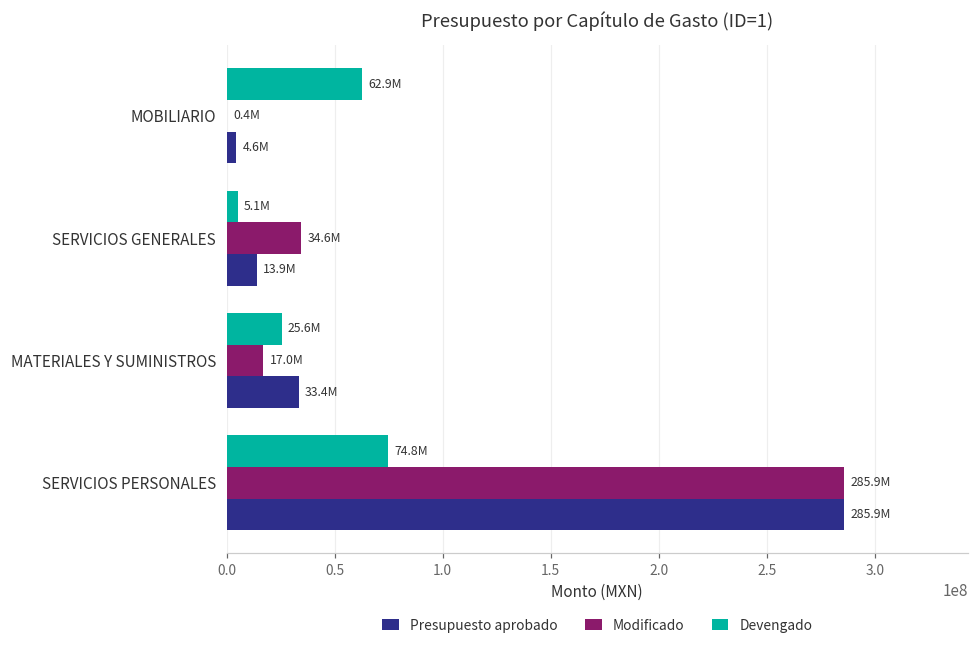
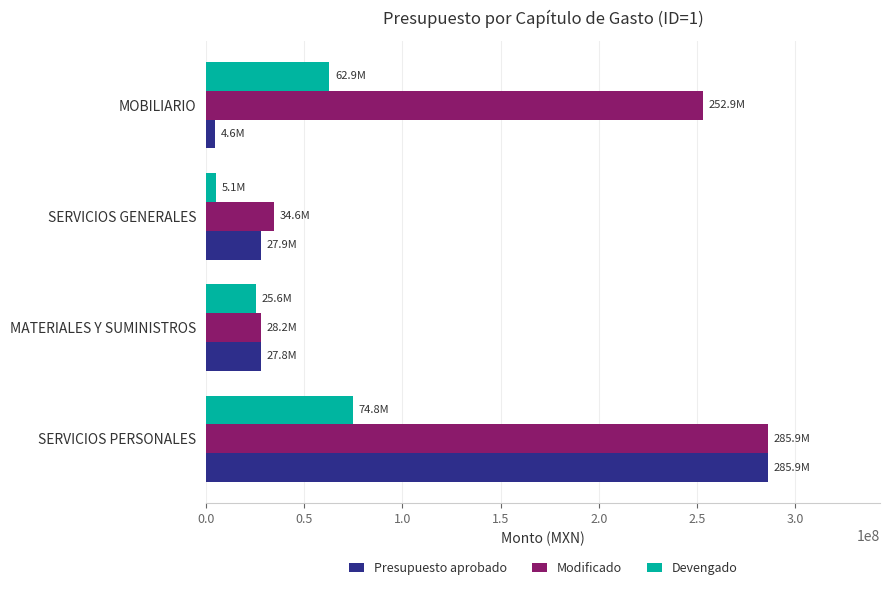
Modificado, MOBILIARIO: 0.4M -> 252.9M
Presupuesto aprobado, SERVICIOS GENERALES: 13.9M -> 27.9M
Modificado, MATERIALES Y SUMINISTROS: 17.0M -> 28.2M
Presupuesto aprobado, MATERIALES Y SUMINISTROS: 33.4M -> 27.8M
